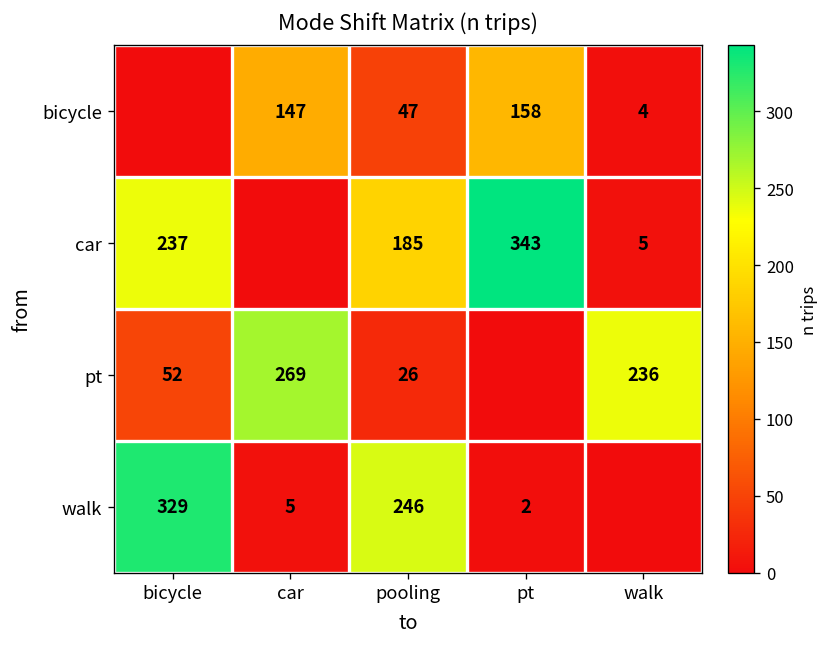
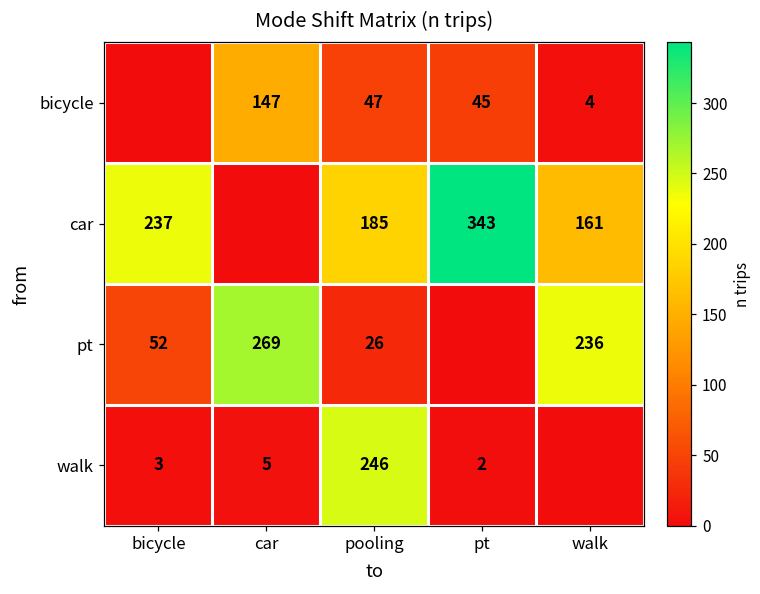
bicycle, pt: 158 -> 45
car, walk: 5 -> 161
walk, bicycle: 329 -> 3
